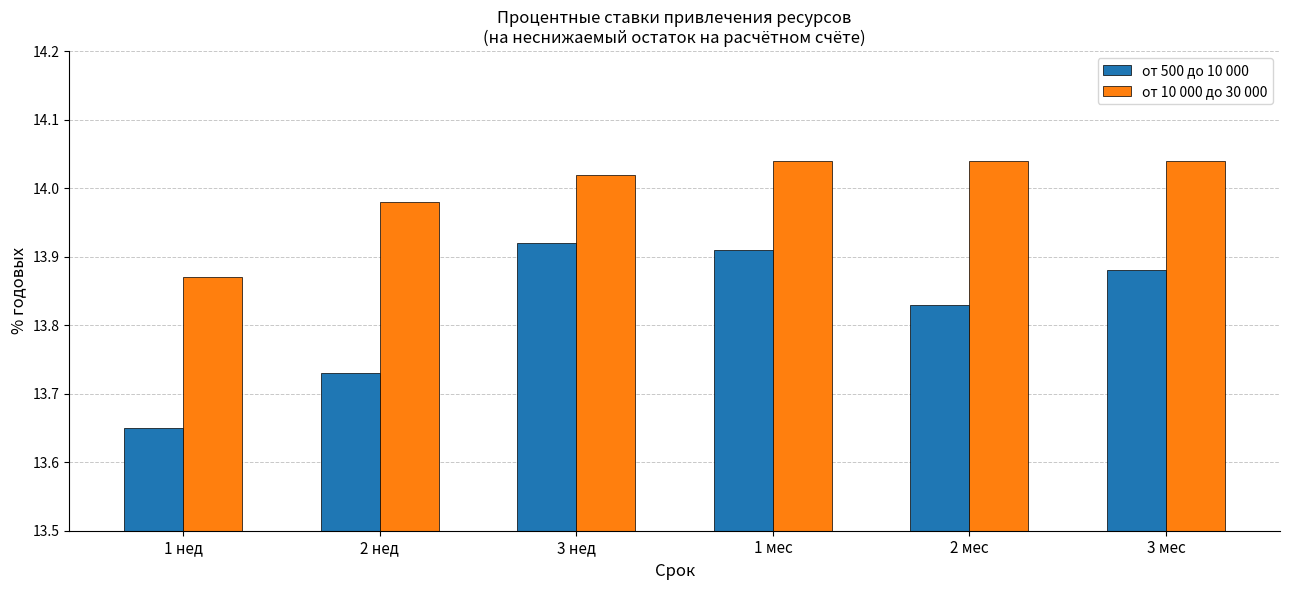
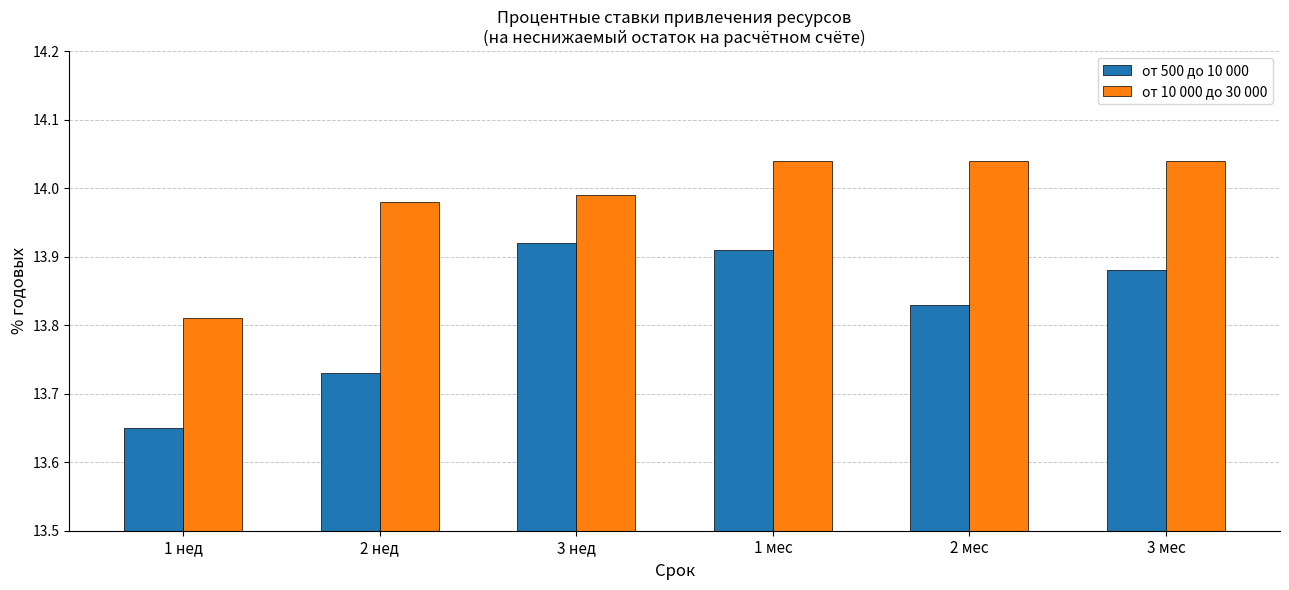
от 10 000 до 30 000, 1 нед: 13.87 -> 13.81
от 10 000 до 30 000, 3 нед: 14.02 -> 13.99
